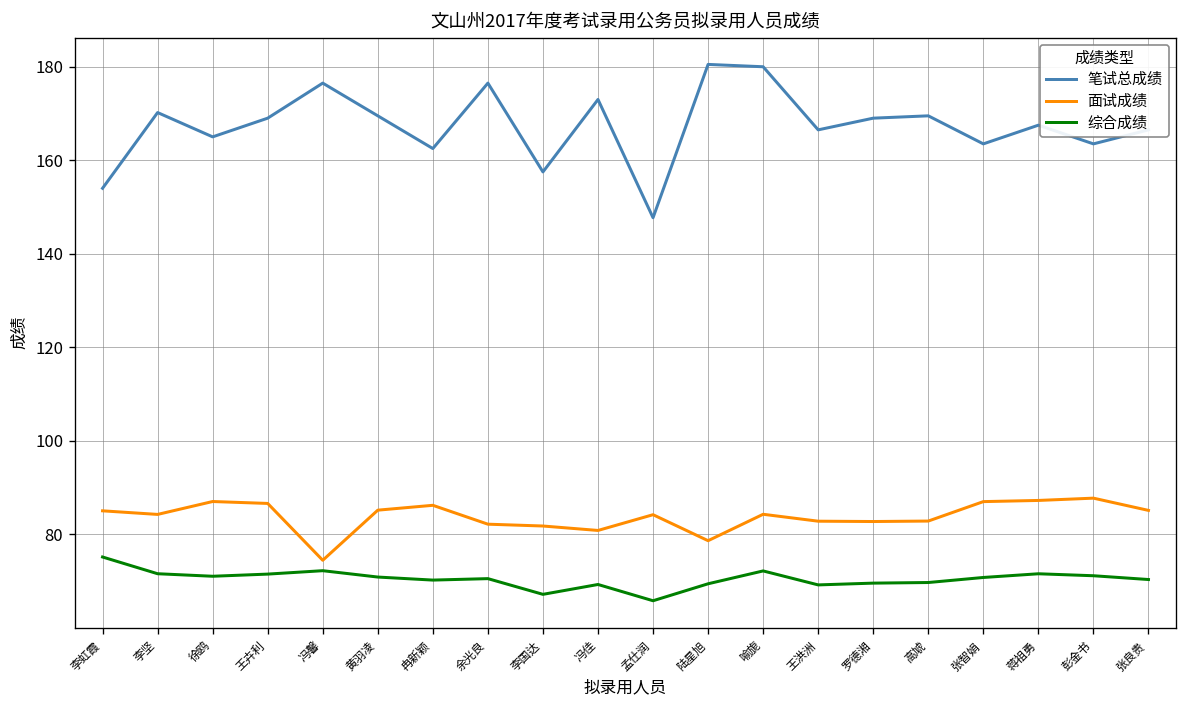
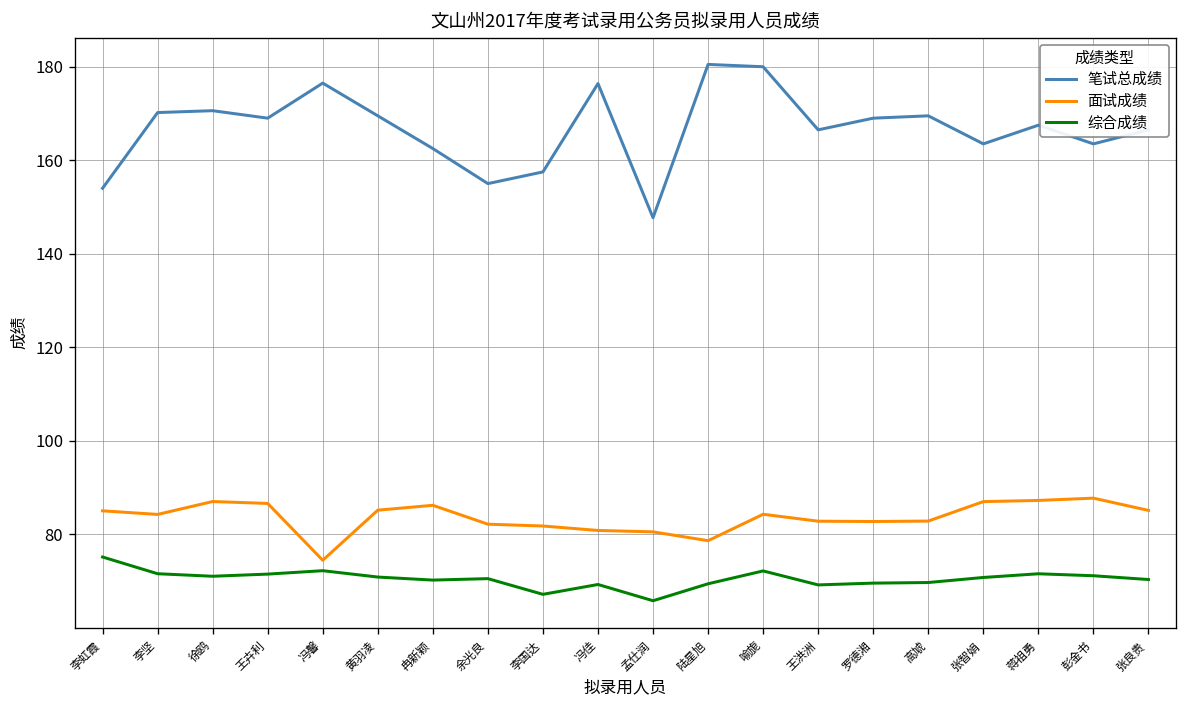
笔试总成绩, 徐鸥: 165 -> 171
笔试总成绩, 余光良: 177 -> 155
笔试总成绩, 冯佳: 173 -> 176
面试成绩, 孟仕润: 84 -> 80
